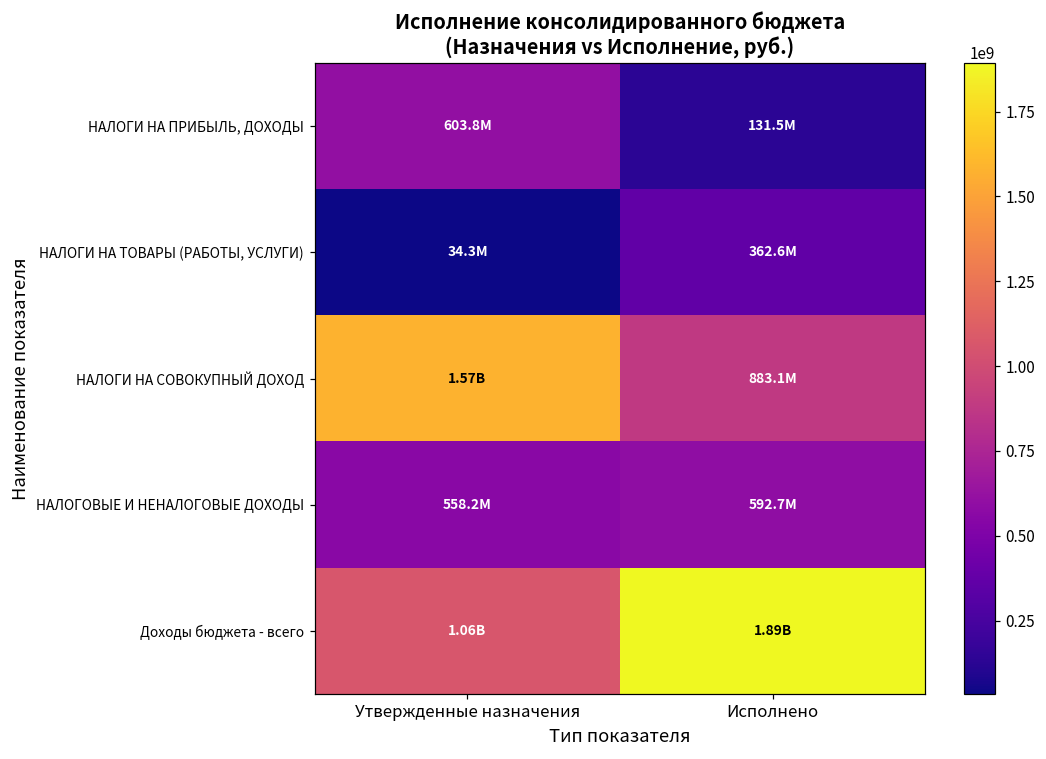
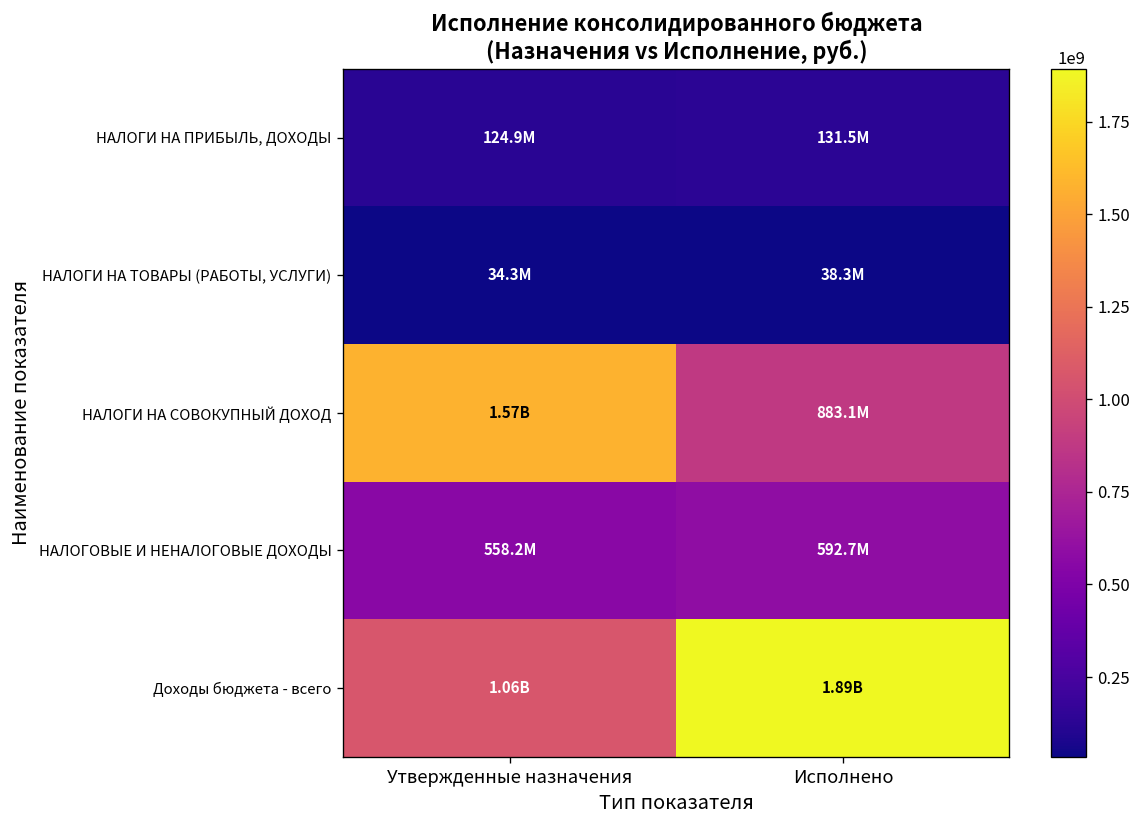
НАЛОГИ НА ПРИБЫЛЬ, ДОХОДЫ, Утвержденные назначения: 603.8M -> 124.9M
НАЛОГИ НА ТОВАРЫ (РАБОТЫ, УСЛУГИ), Исполнено: 362.6M -> 38.3M
